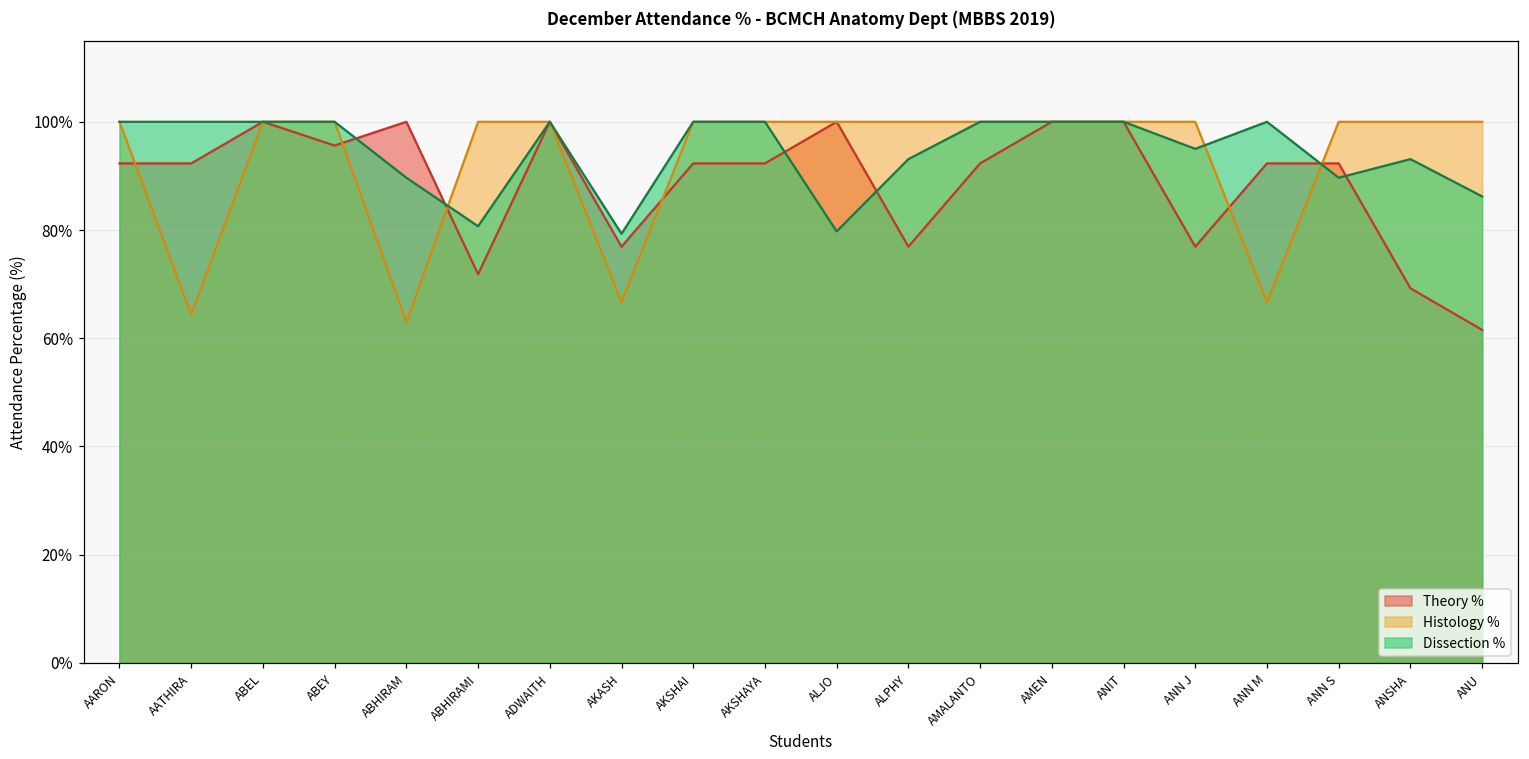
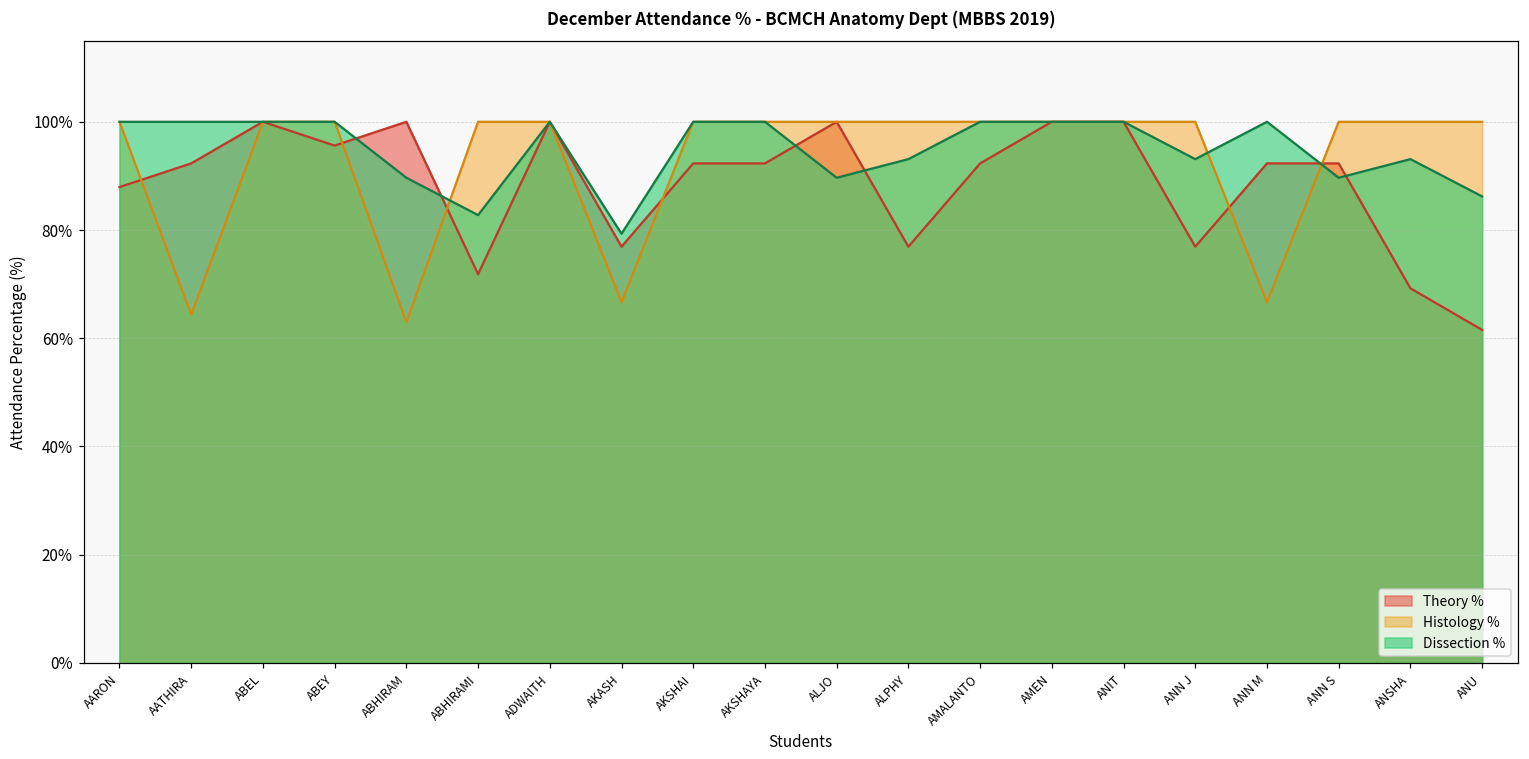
Theory %, AARON: 92% -> 88%
Dissection %, ABHIRAMI: 81% -> 83%
Dissection %, ALJO: 80% -> 90%
Dissection %, ANN J: 95% -> 93%
